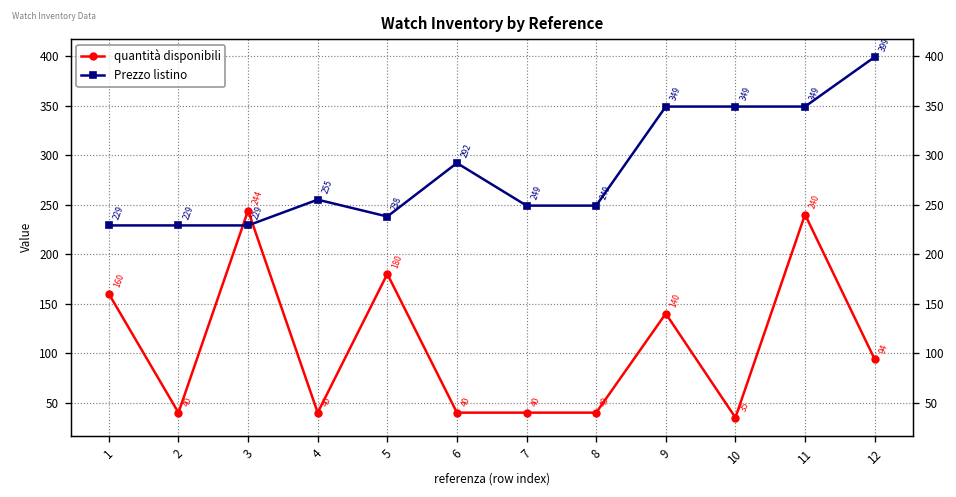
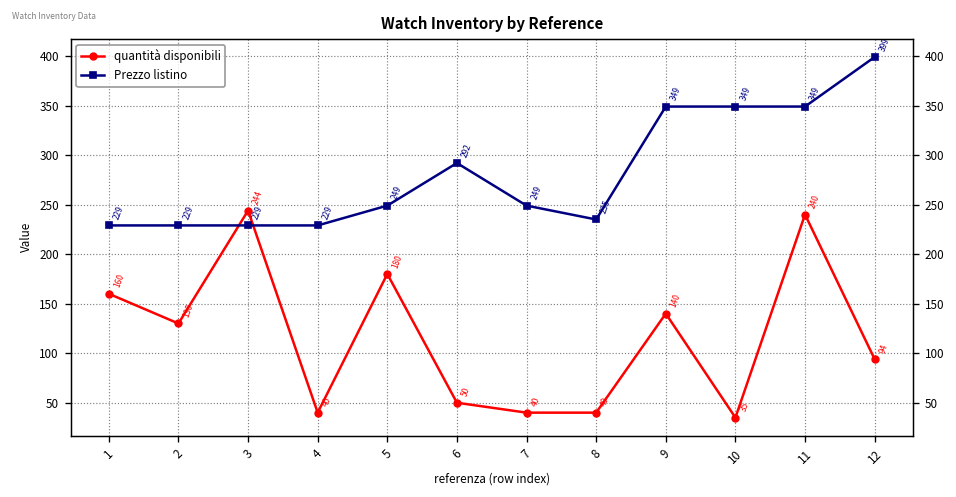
quantità disponibili, 2: 40 -> 130
Prezzo listino, 4: 255 -> 229
Prezzo listino, 5: 238 -> 249
quantità disponibili, 6: 40 -> 50
Prezzo listino, 8: 249 -> 235
